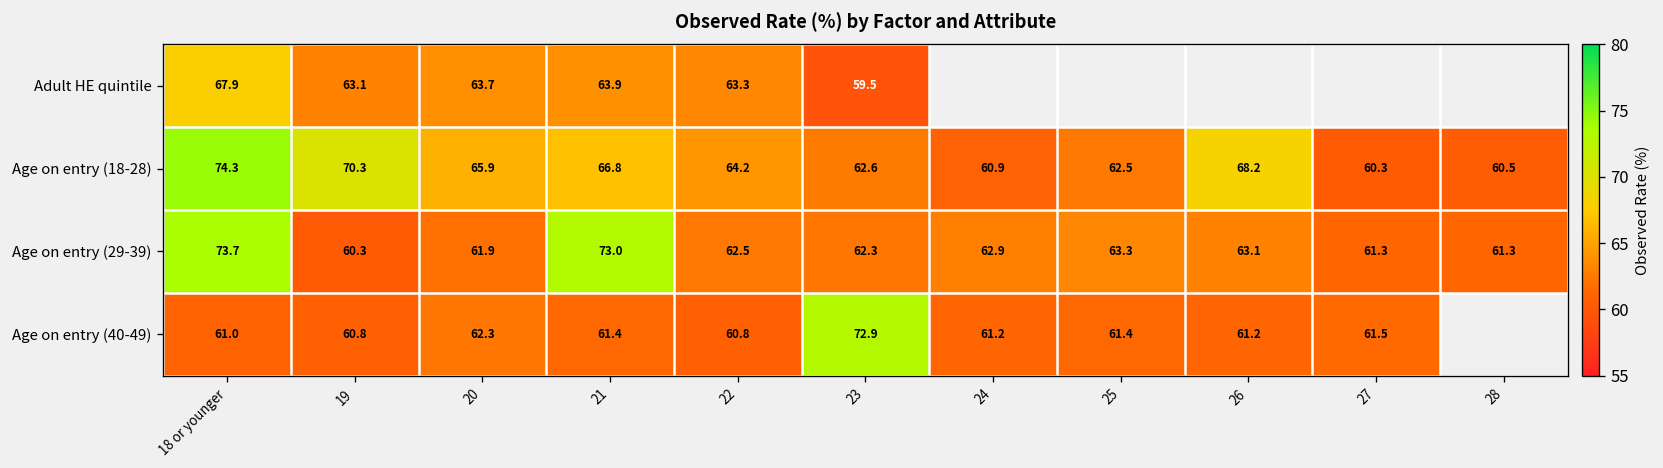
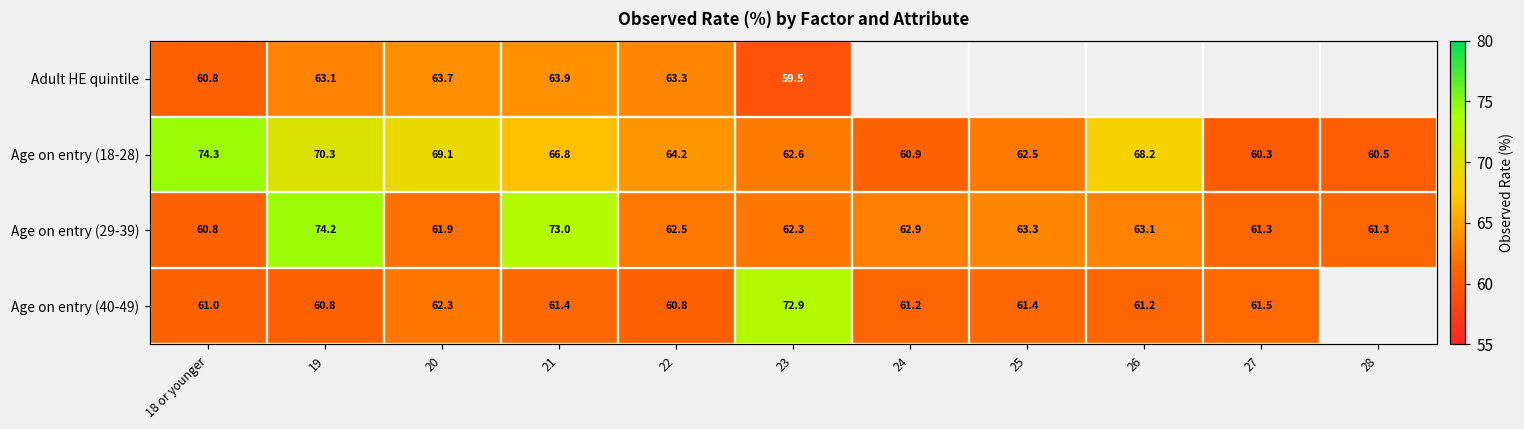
Adult HE quintile, 18 or younger: 67.9 -> 60.8
Age on entry (18-28), 20: 65.9 -> 69.1
Age on entry (29-39), 18 or younger: 73.7 -> 60.8
Age on entry (29-39), 19: 60.3 -> 74.2
